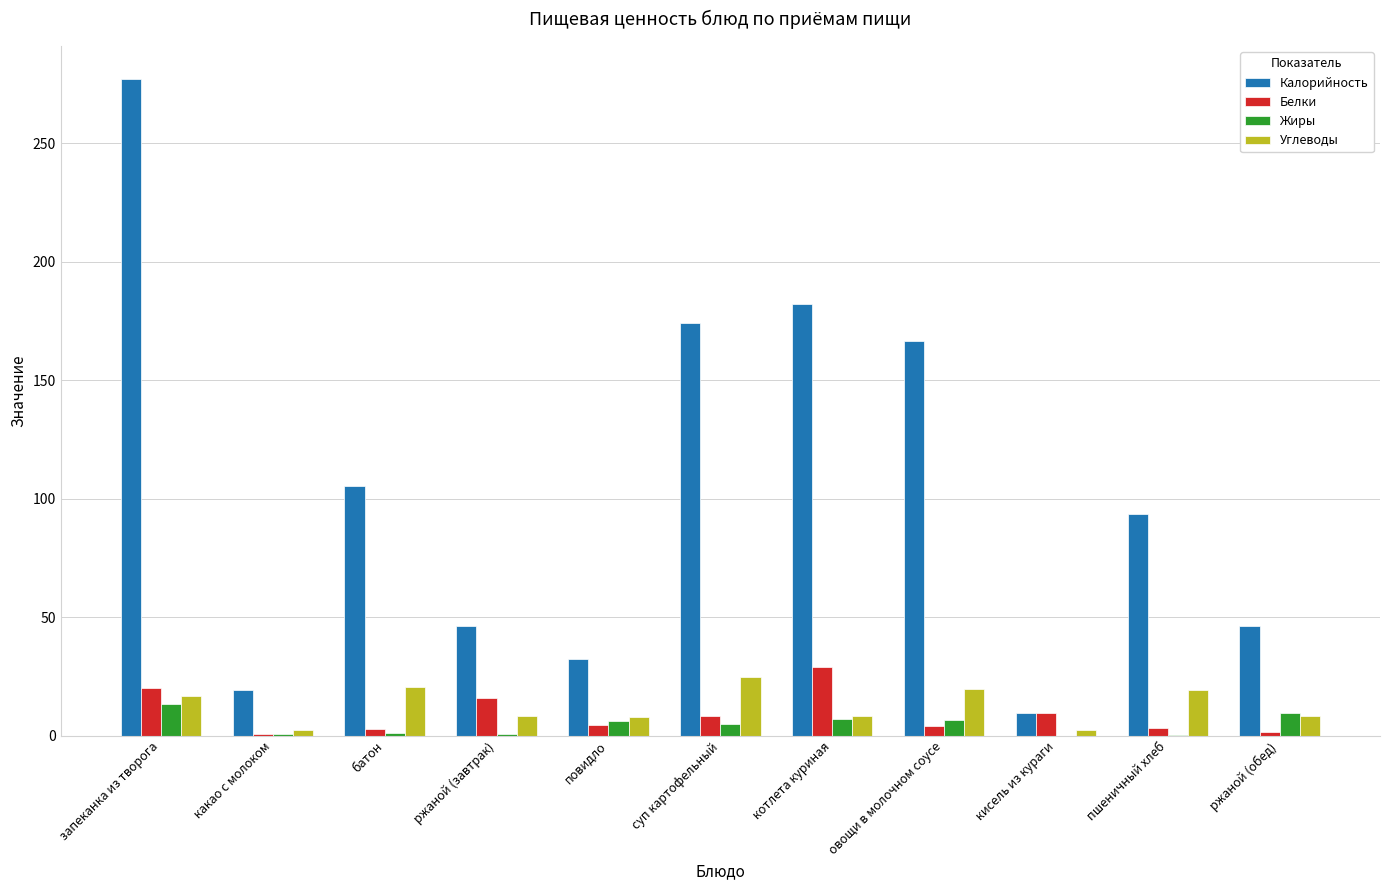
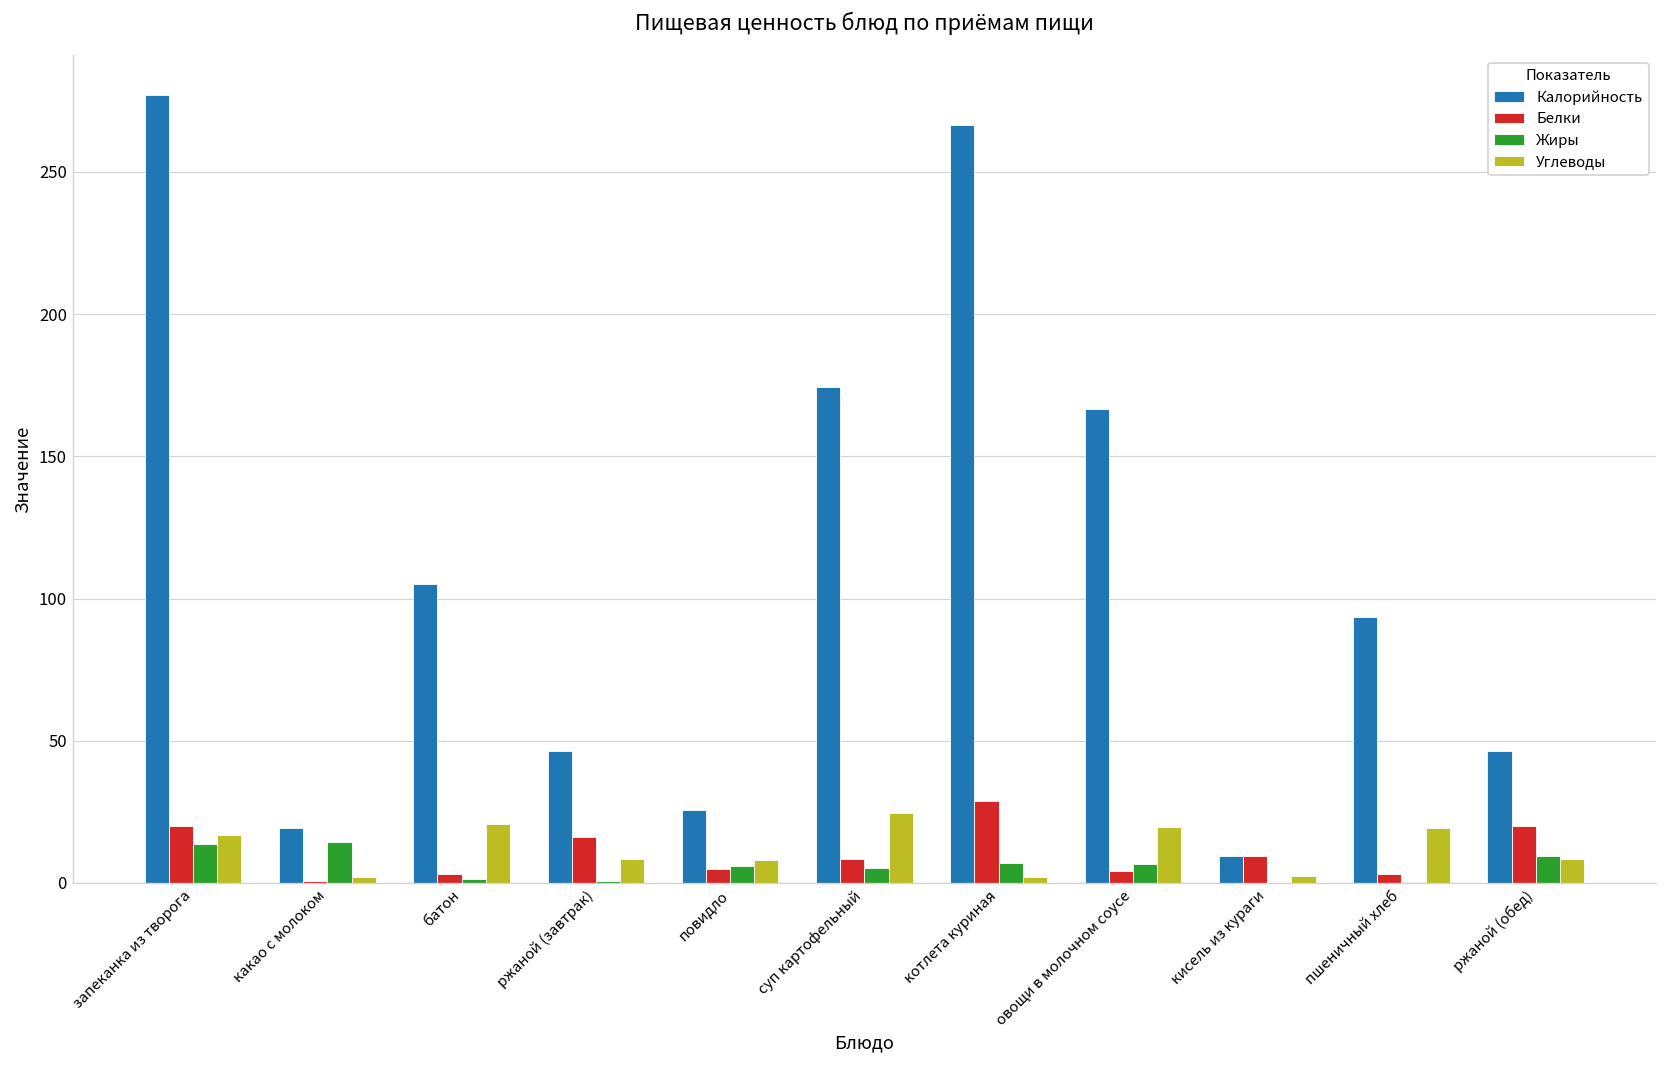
Жиры, какао с молоком: 1 -> 14
Калорийность, повидло: 32 -> 26
Калорийность, котлета куриная: 182 -> 266
Углеводы, котлета куриная: 9 -> 2
Белки, ржаной (обед): 2 -> 20
